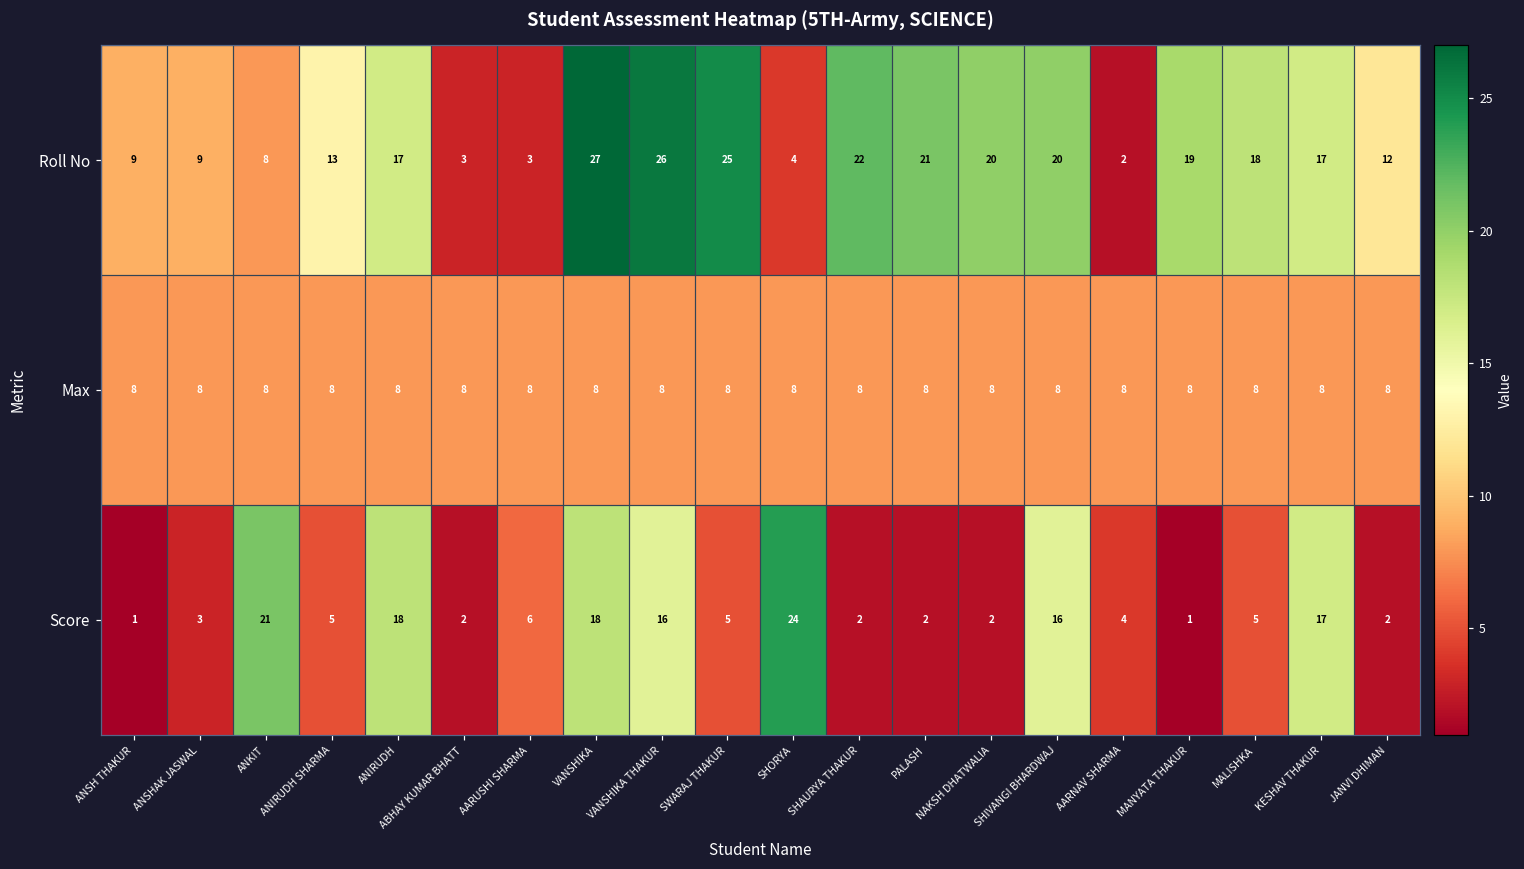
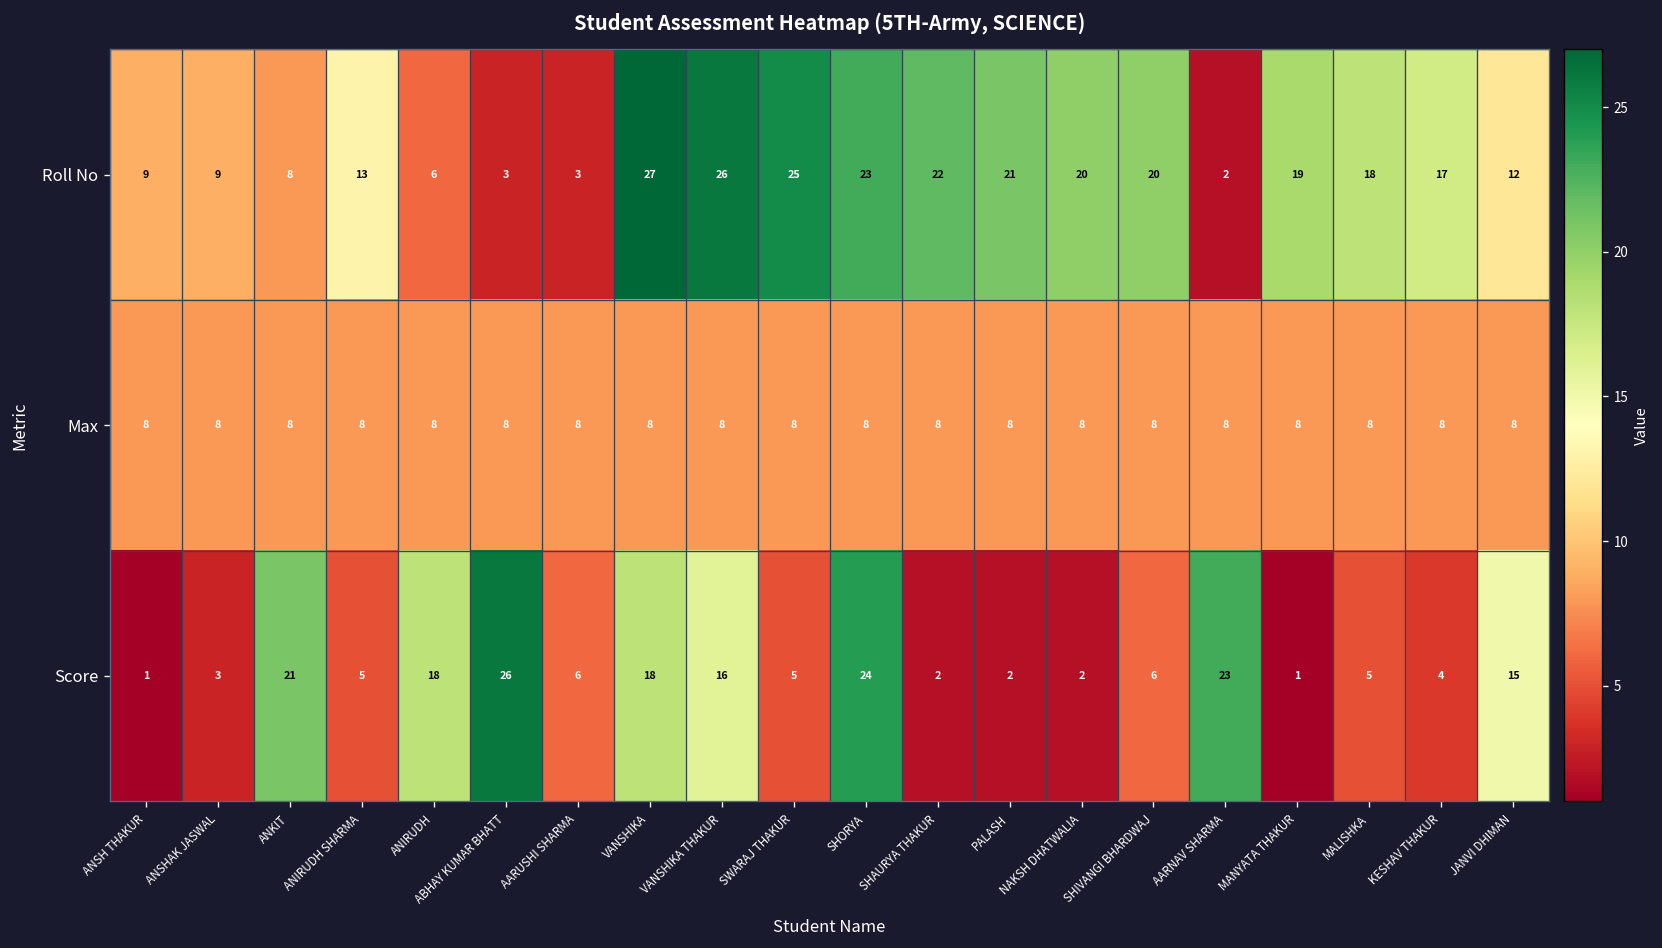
Roll No, ANIRUDH: 17 -> 6
Roll No, SHORYA: 4 -> 23
Score, ABHAY KUMAR BHATT: 2 -> 26
Score, SHIVANGI BHARDWAJ: 16 -> 6
Score, AARNAV SHARMA: 4 -> 23
Score, KESHAV THAKUR: 17 -> 4
Score, JANVI DHIMAN: 2 -> 15
